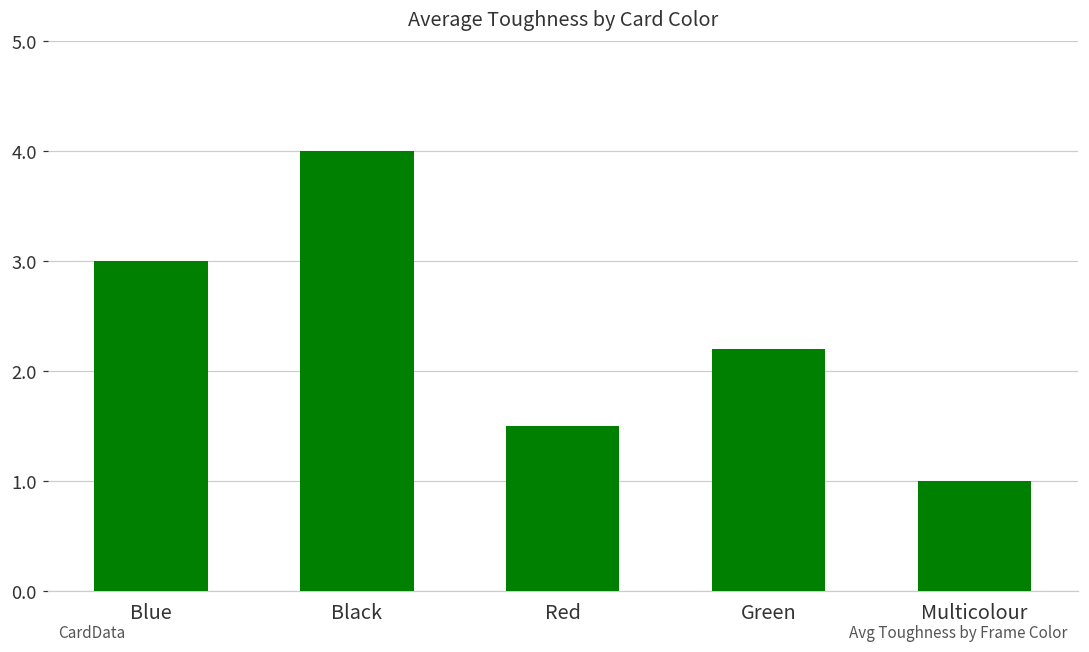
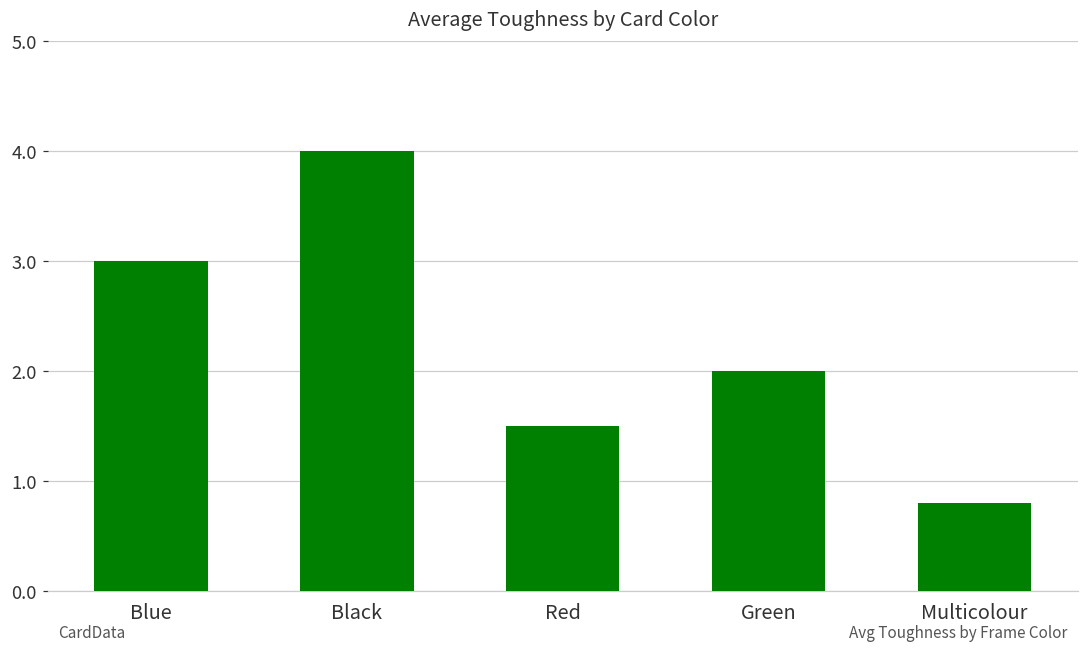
Green: 2.2 -> 2.0
Multicolour: 1.0 -> 0.8
